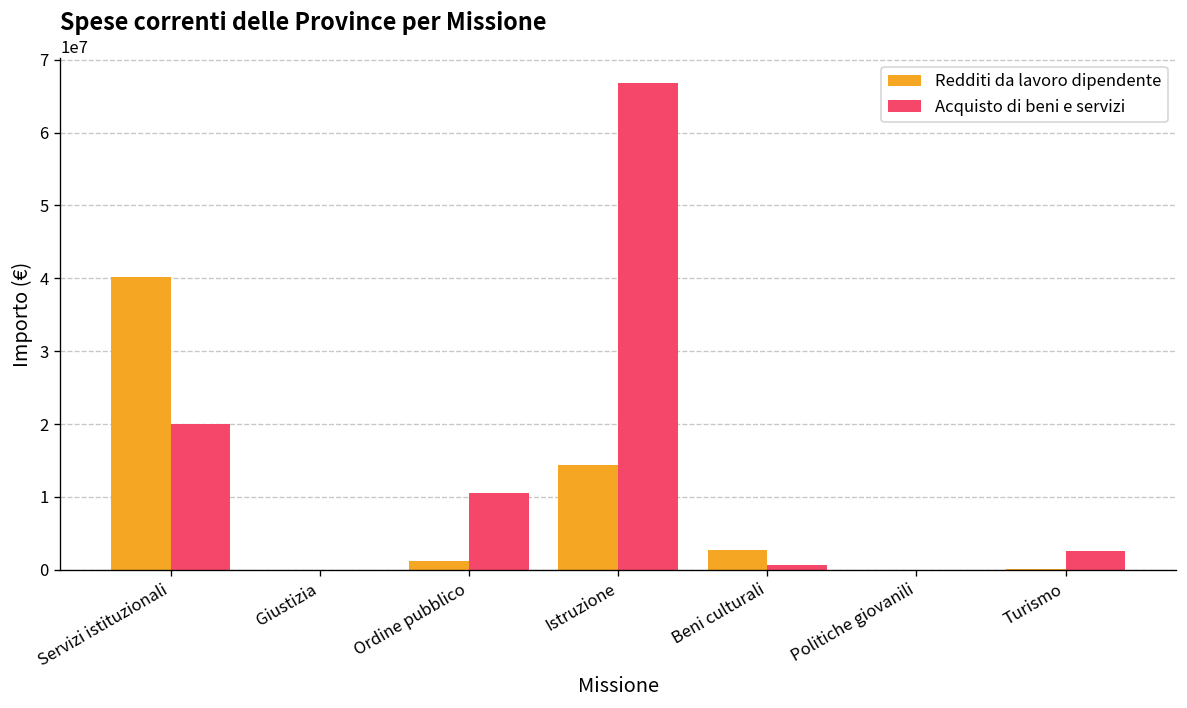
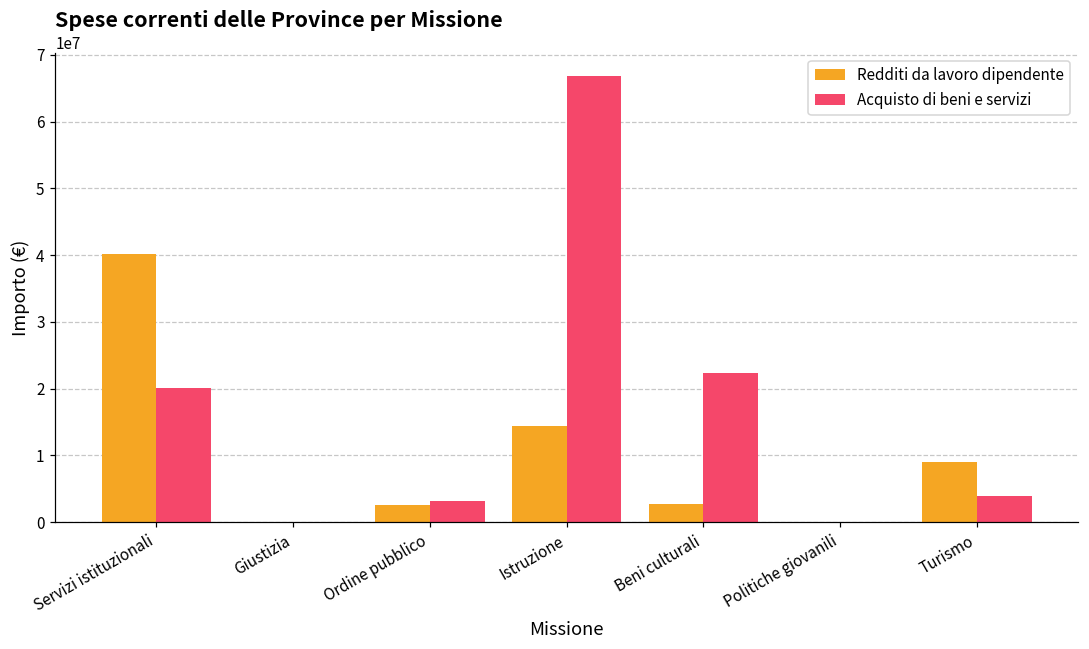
Redditi da lavoro dipendente, Ordine pubblico: 1000000 -> 3000000
Acquisto di beni e servizi, Ordine pubblico: 11000000 -> 3000000
Acquisto di beni e servizi, Beni culturali: 1000000 -> 22000000
Redditi da lavoro dipendente, Turismo: 0 -> 9000000
Acquisto di beni e servizi, Turismo: 3000000 -> 4000000
